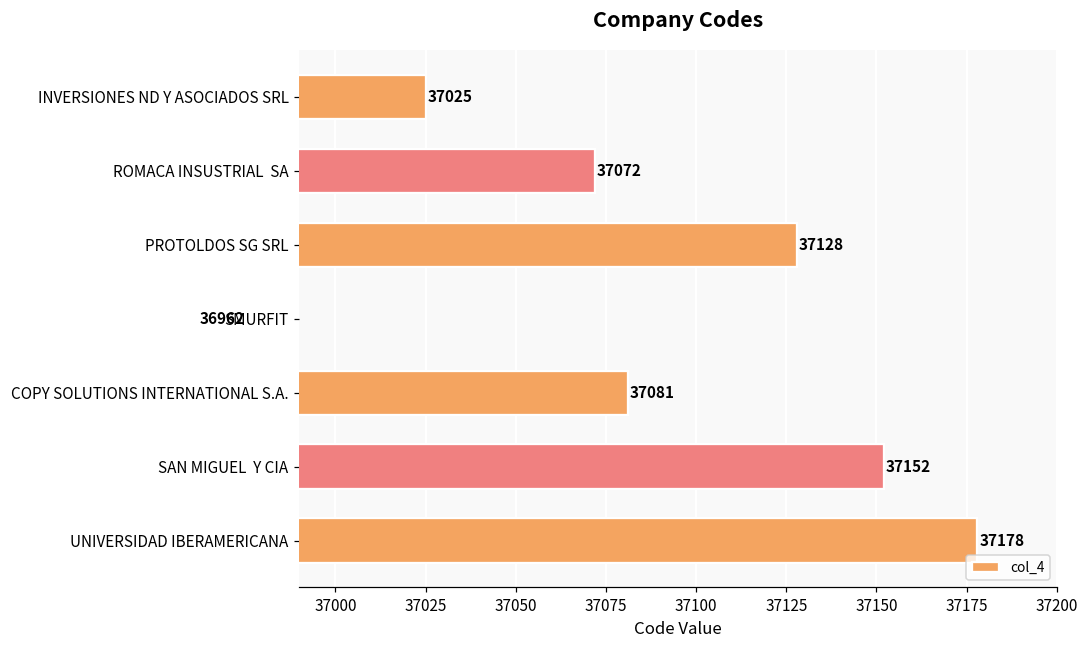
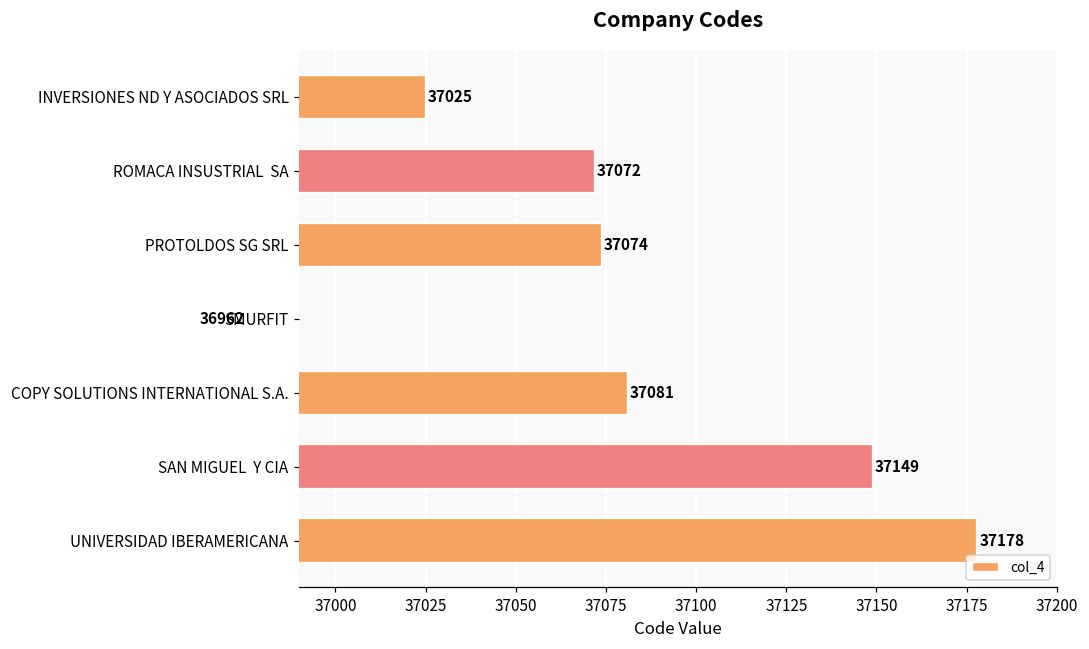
PROTOLDOS SG SRL: 37128 -> 37074
SAN MIGUEL Y CIA: 37152 -> 37149
